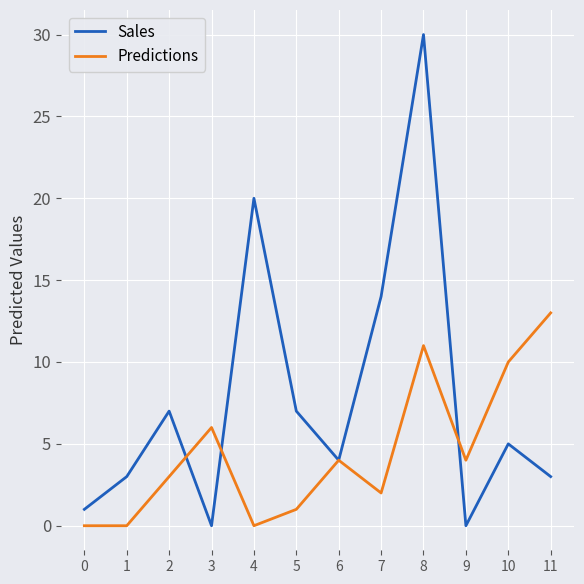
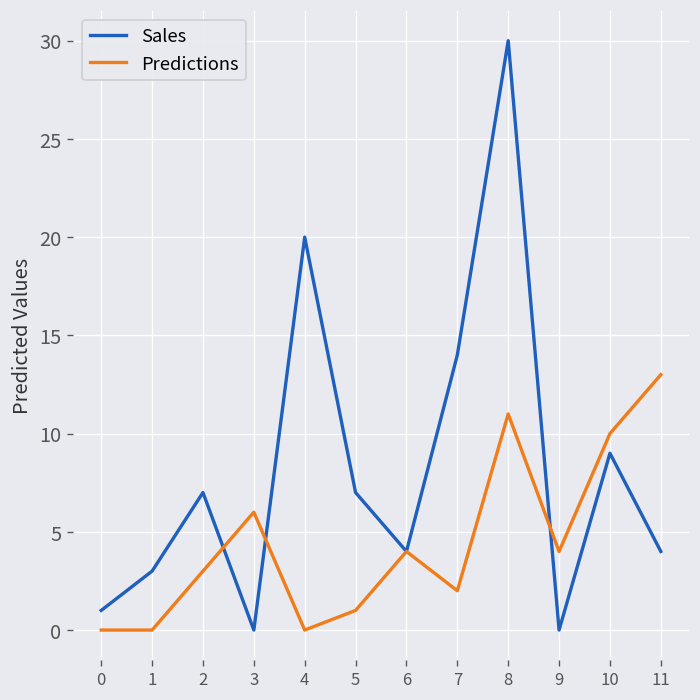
Sales, 10: 5 -> 9
Sales, 11: 3 -> 4
